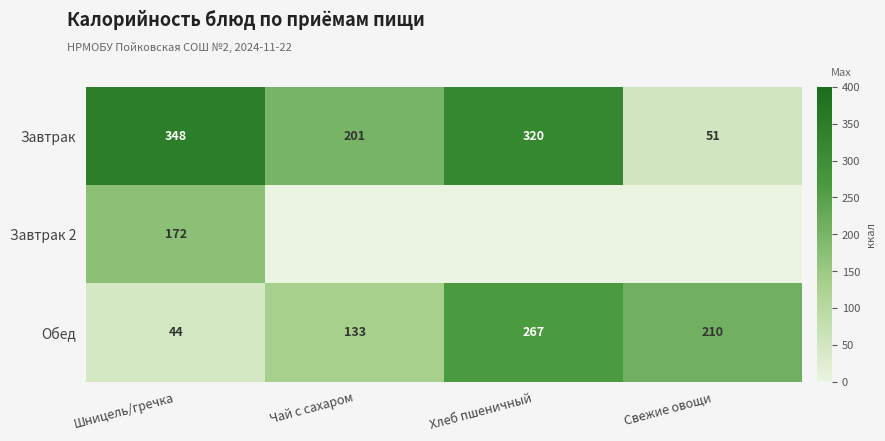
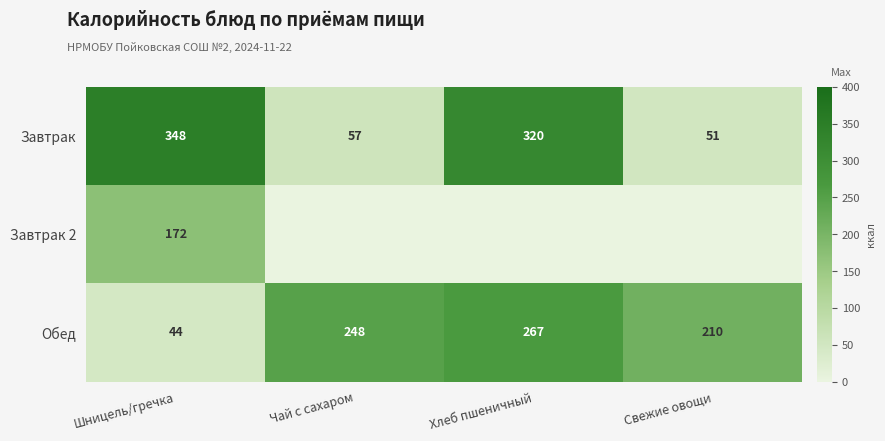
Завтрак, Чай с сахаром: 201 -> 57
Обед, Чай с сахаром: 133 -> 248
